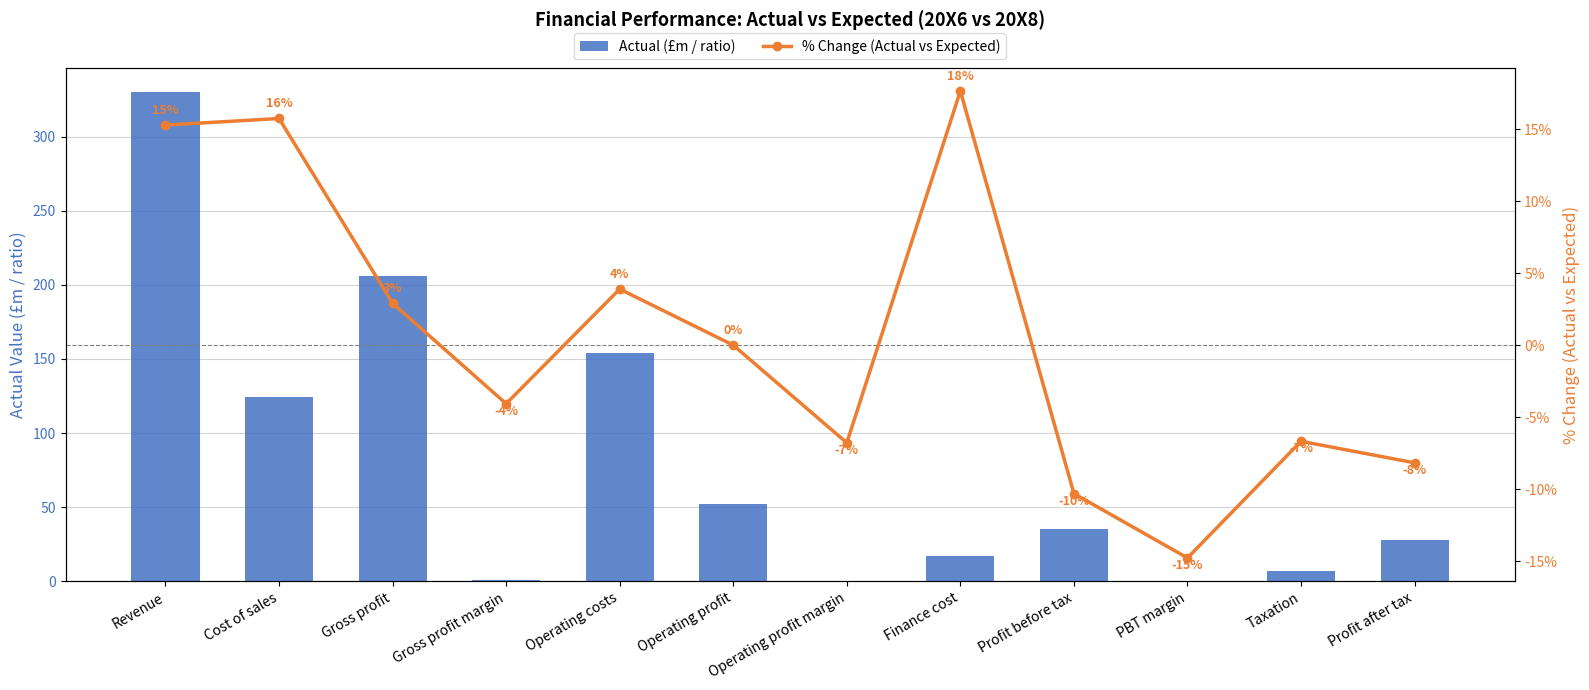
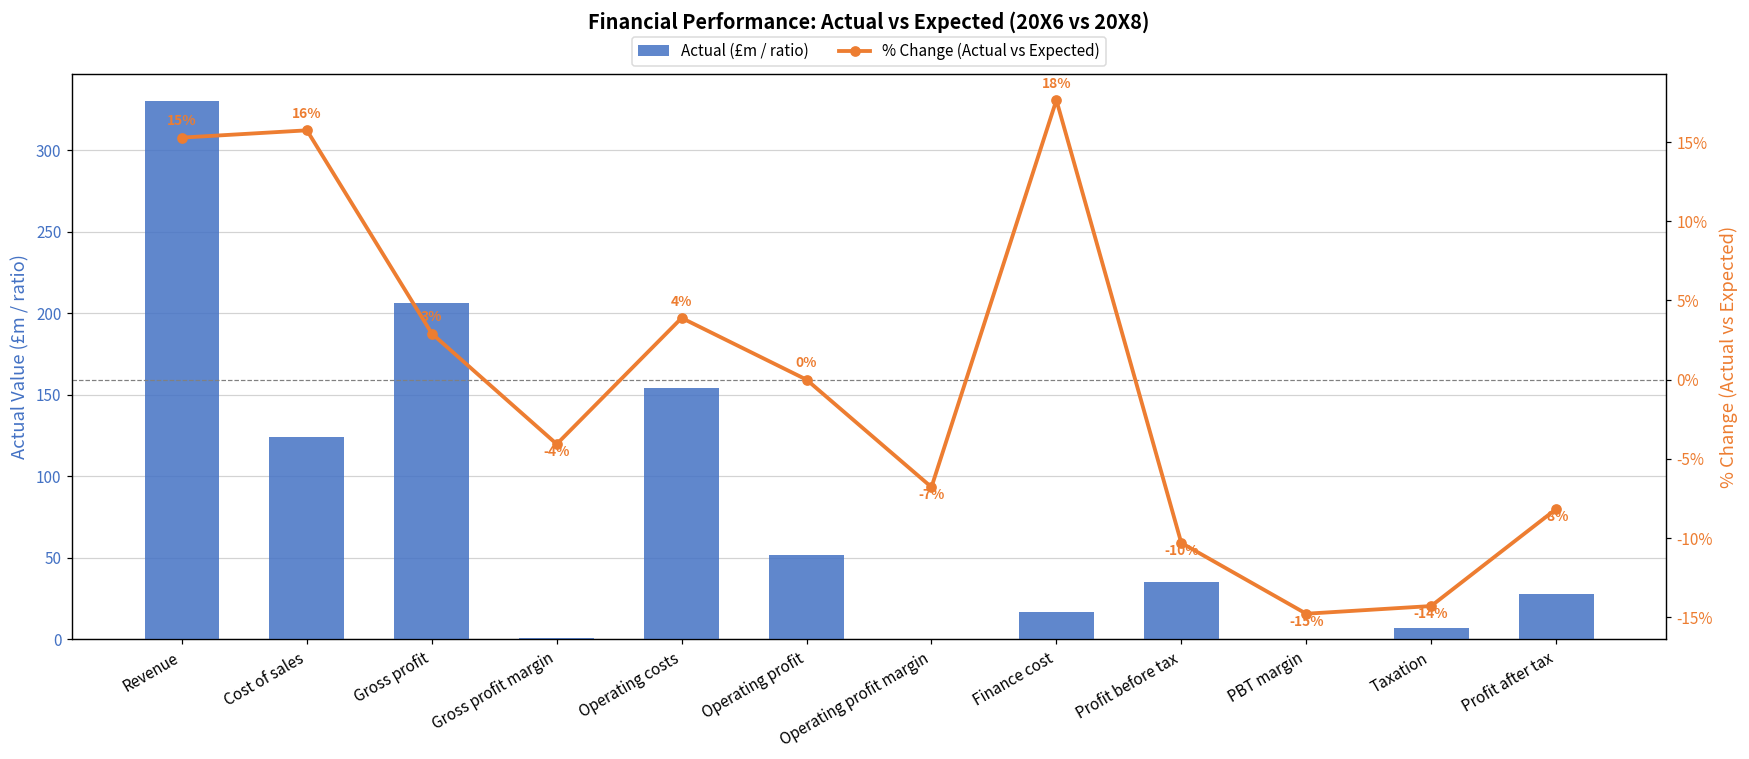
% Change (Actual vs Expected), Taxation: -7% -> -14%
